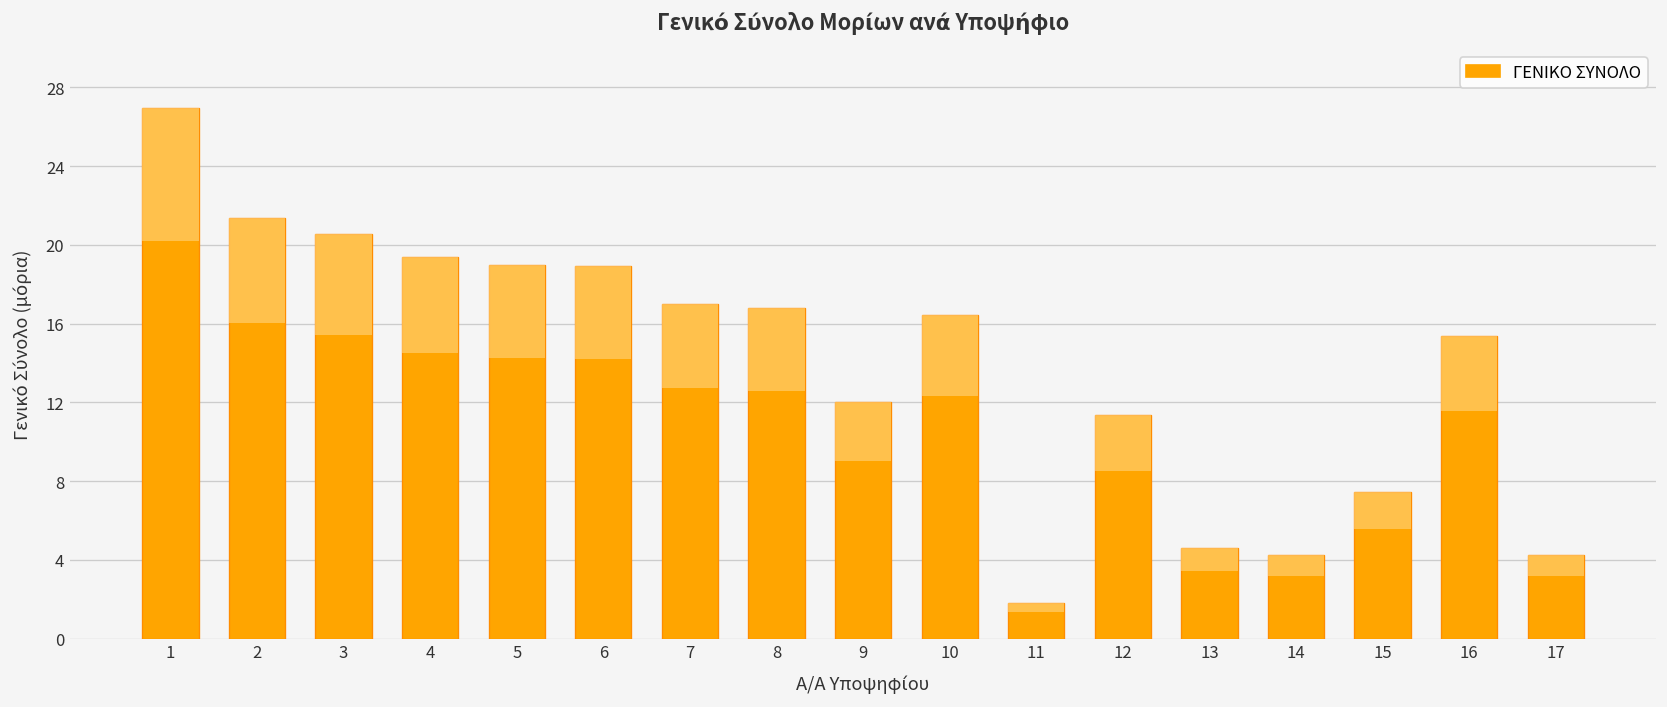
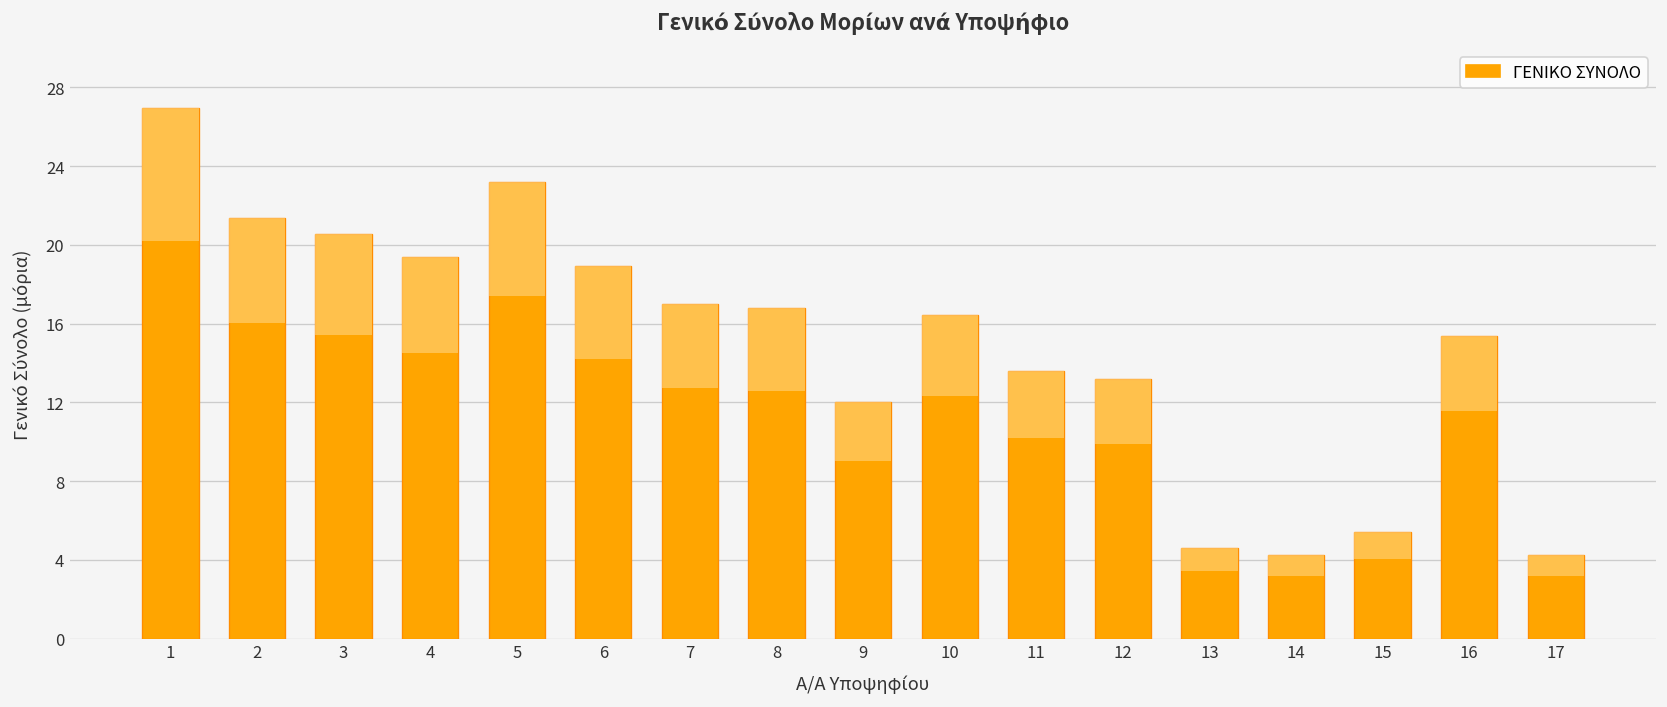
ΓΕΝΙΚΟ ΣΥΝΟΛΟ, 5: 19.0 -> 23.2
ΓΕΝΙΚΟ ΣΥΝΟΛΟ, 11: 1.8 -> 13.6
ΓΕΝΙΚΟ ΣΥΝΟΛΟ, 12: 11.4 -> 13.2
ΓΕΝΙΚΟ ΣΥΝΟΛΟ, 15: 7.4 -> 5.4
